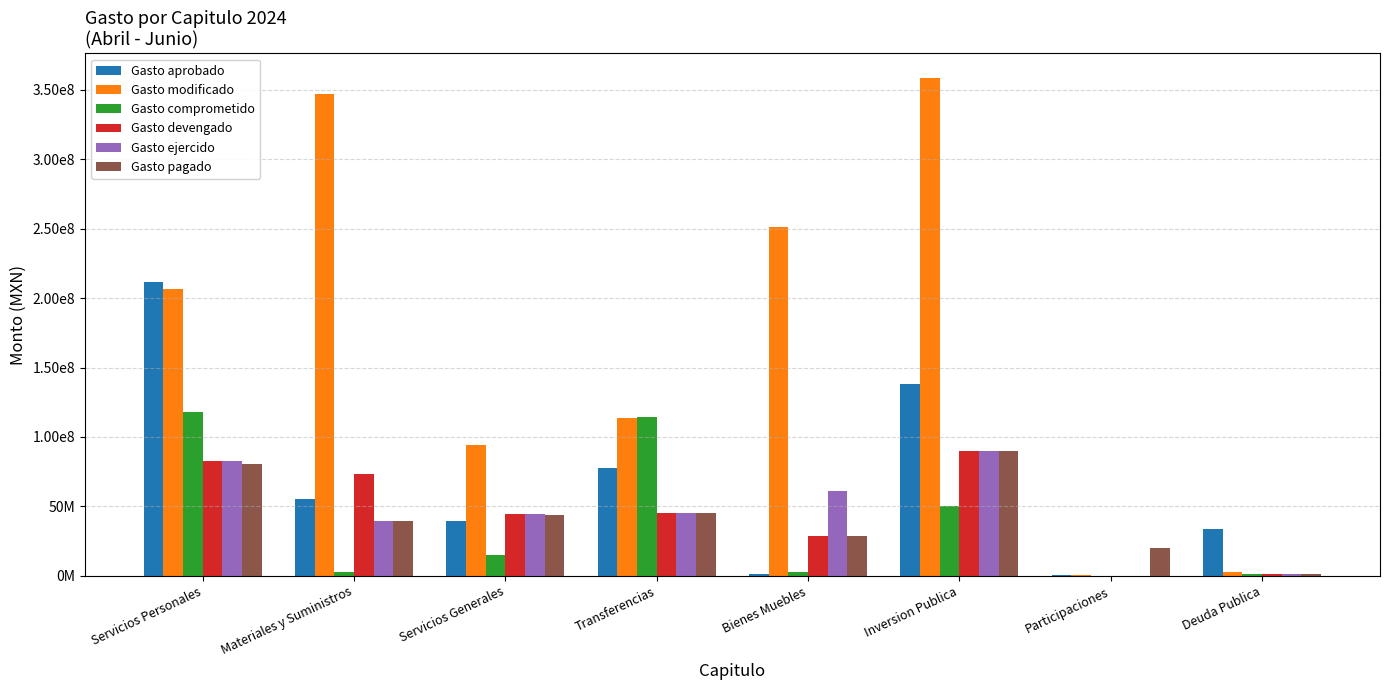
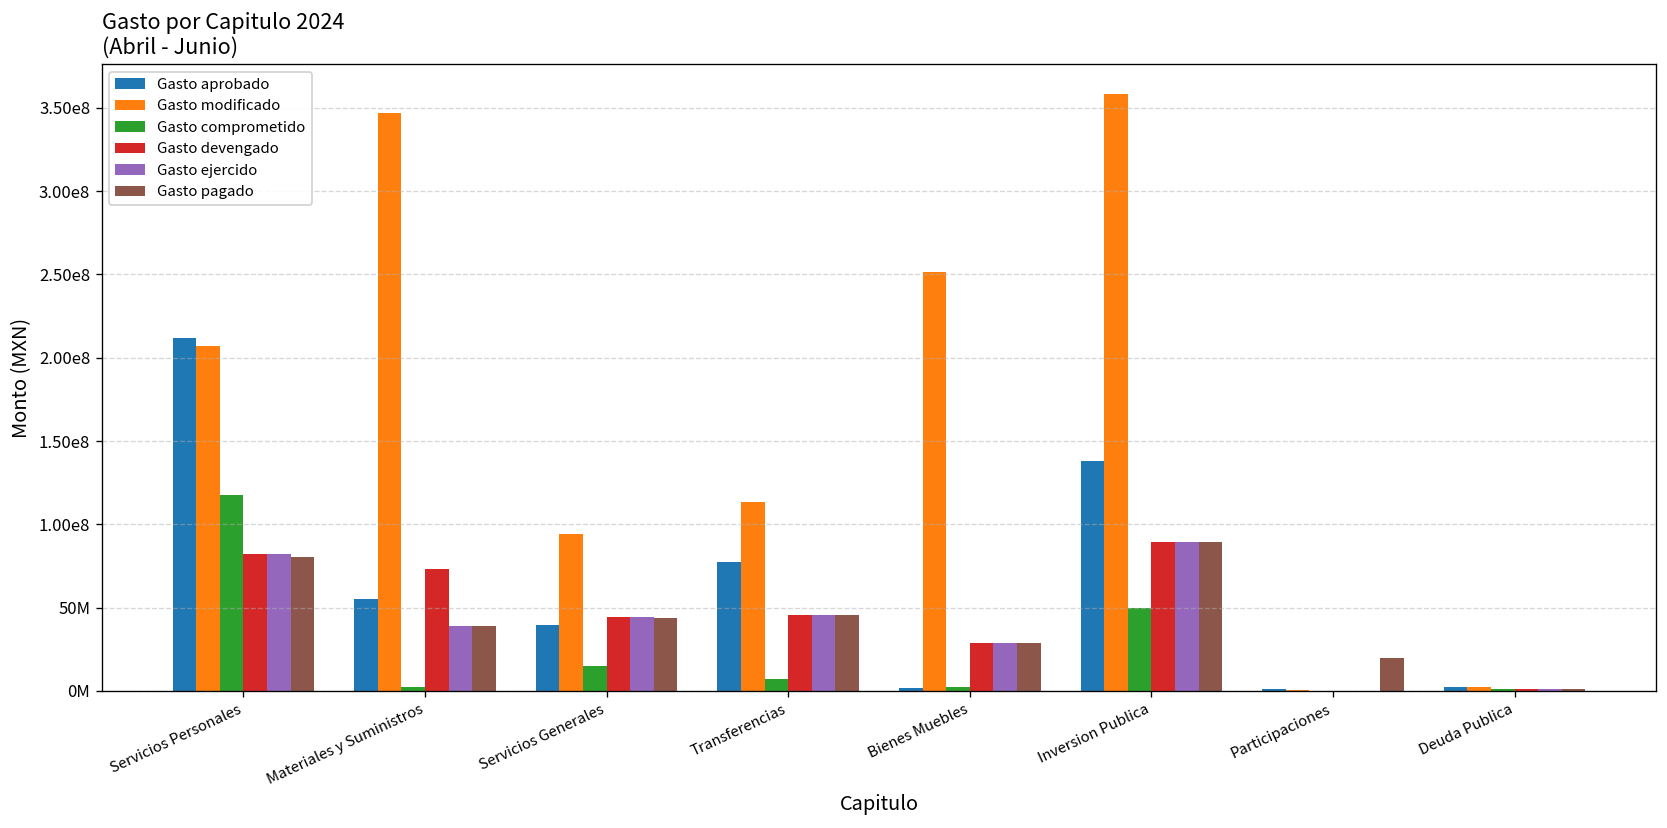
Gasto comprometido, Transferencias: 115000000 -> 7000000
Gasto ejercido, Bienes Muebles: 61000000 -> 29000000
Gasto aprobado, Deuda Publica: 34000000 -> 2000000
